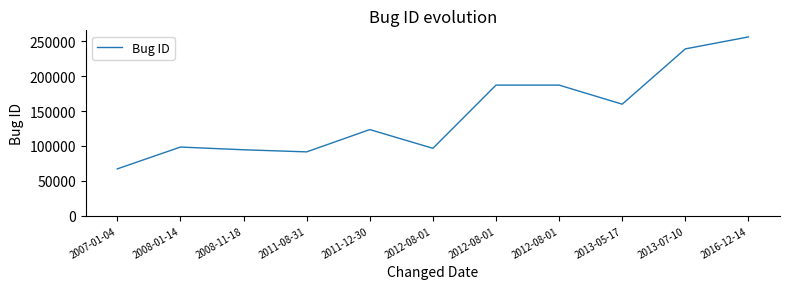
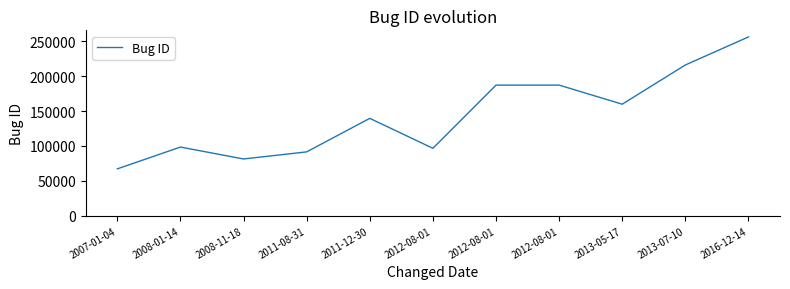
2008-11-18: 90000 -> 80000
2011-12-30: 120000 -> 140000
2013-07-10: 240000 -> 220000
